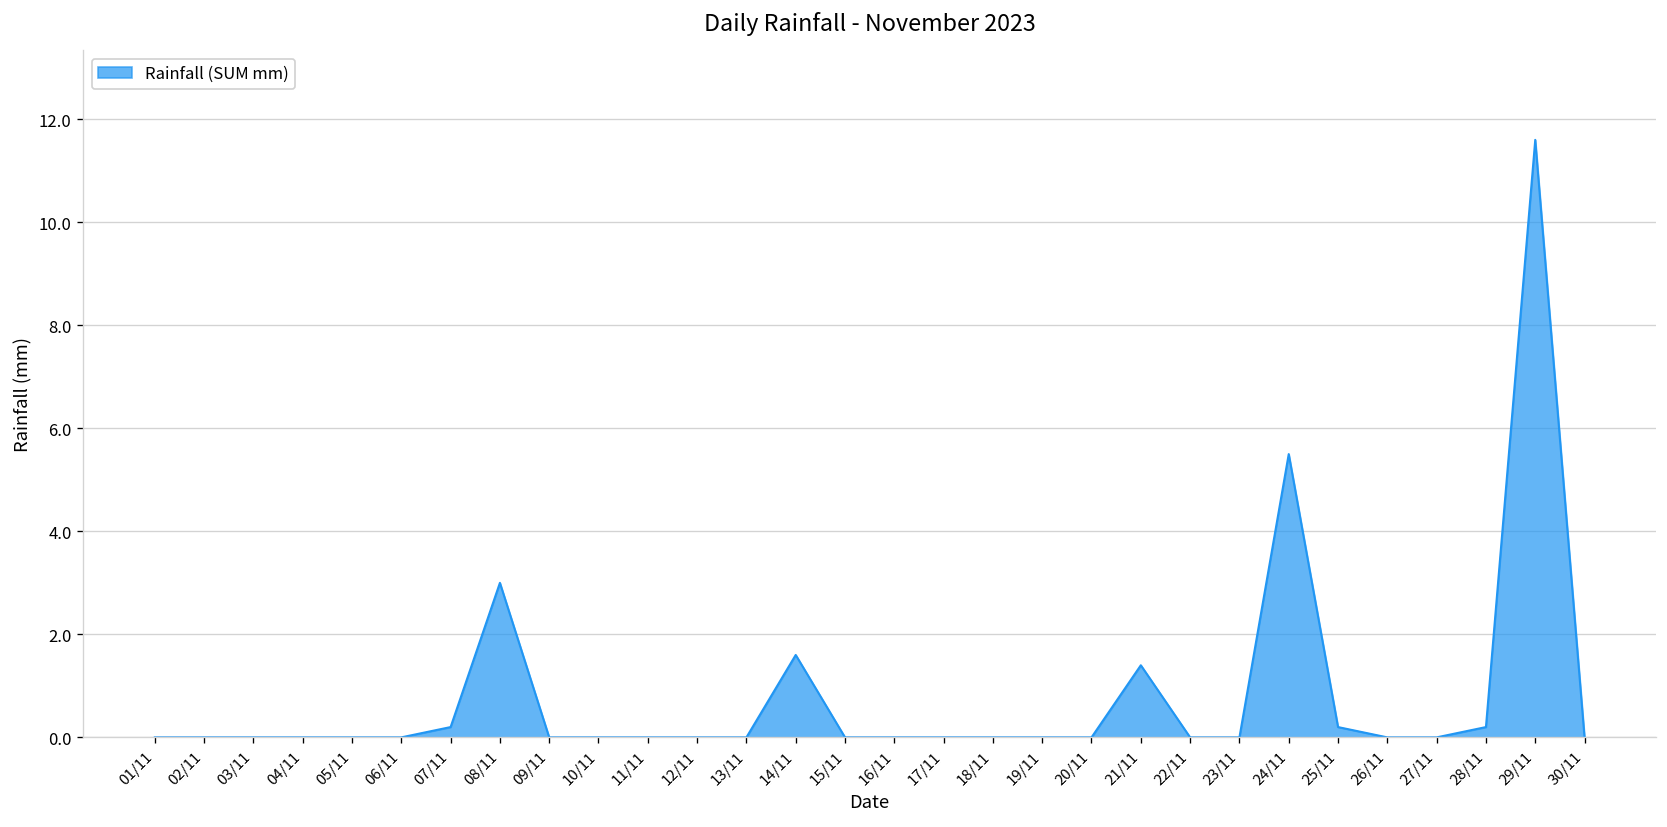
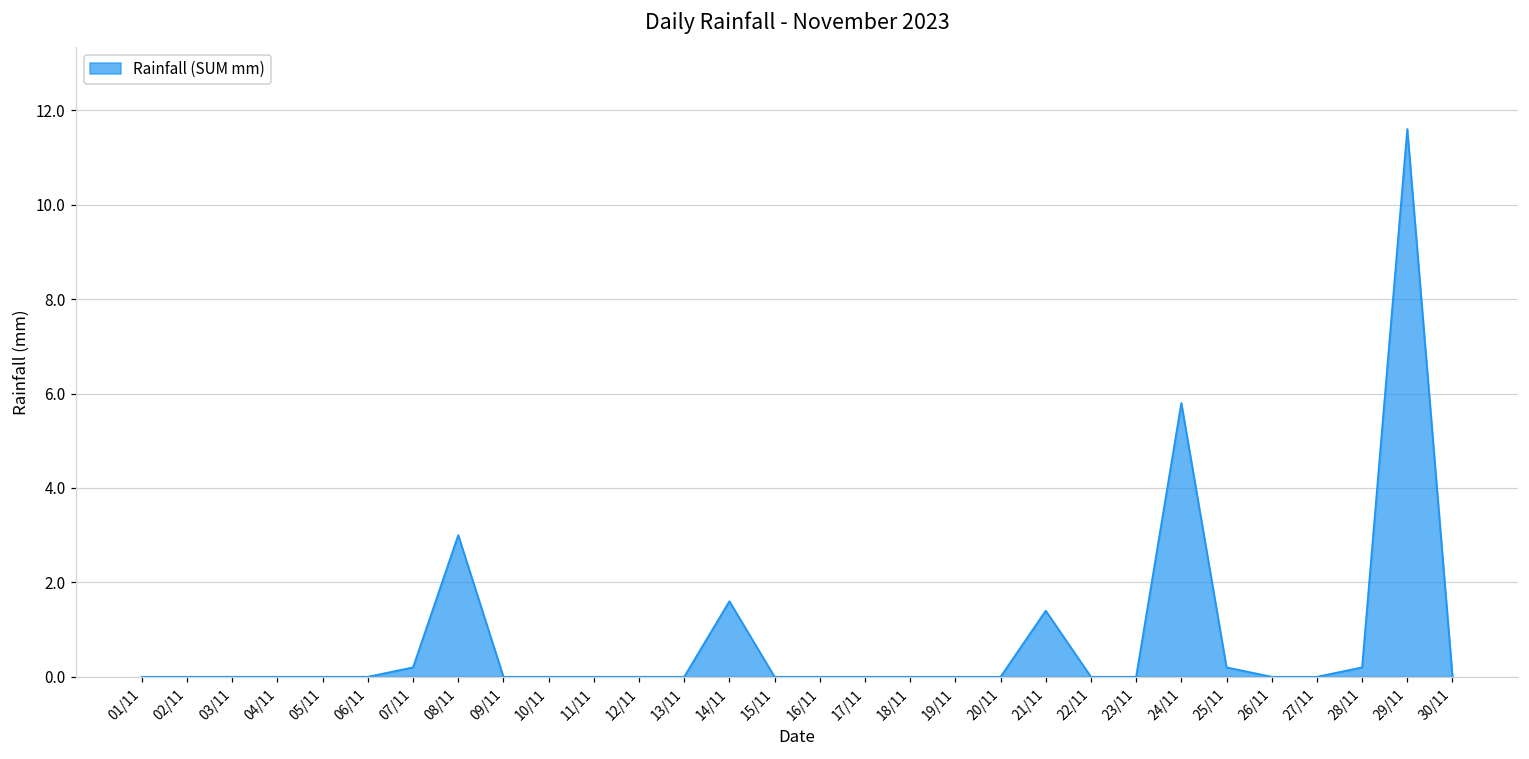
24/11: 5.5 -> 5.8
